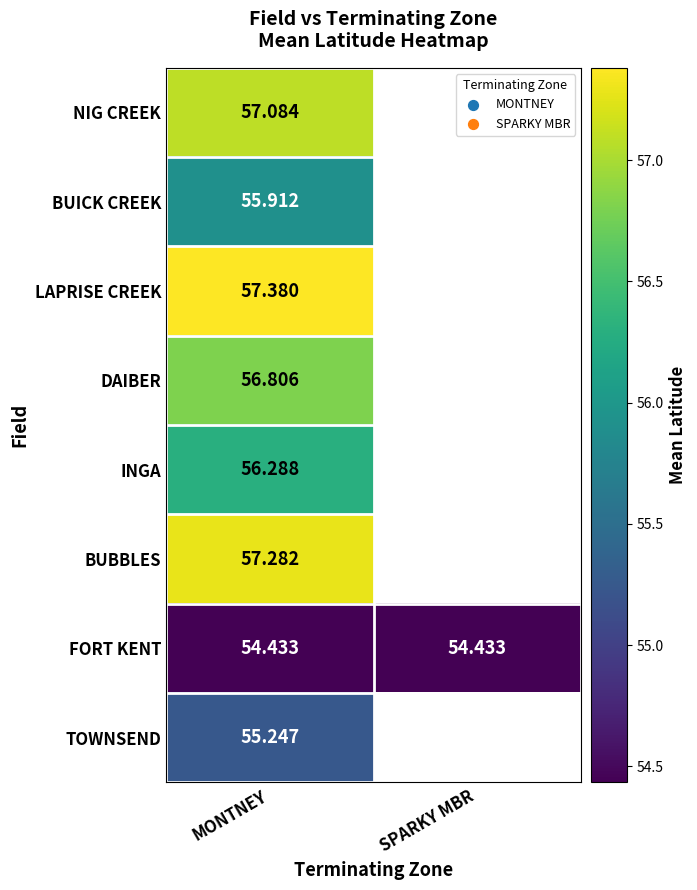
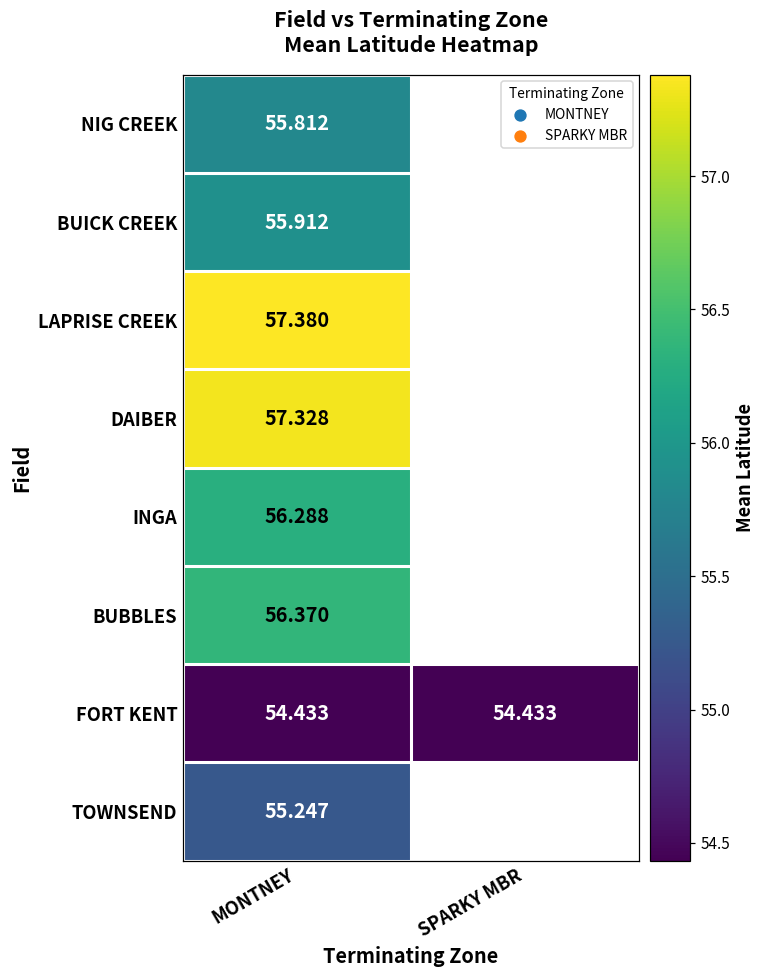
NIG CREEK, MONTNEY: 57.084 -> 55.812
DAIBER, MONTNEY: 56.806 -> 57.328
BUBBLES, MONTNEY: 57.282 -> 56.370
